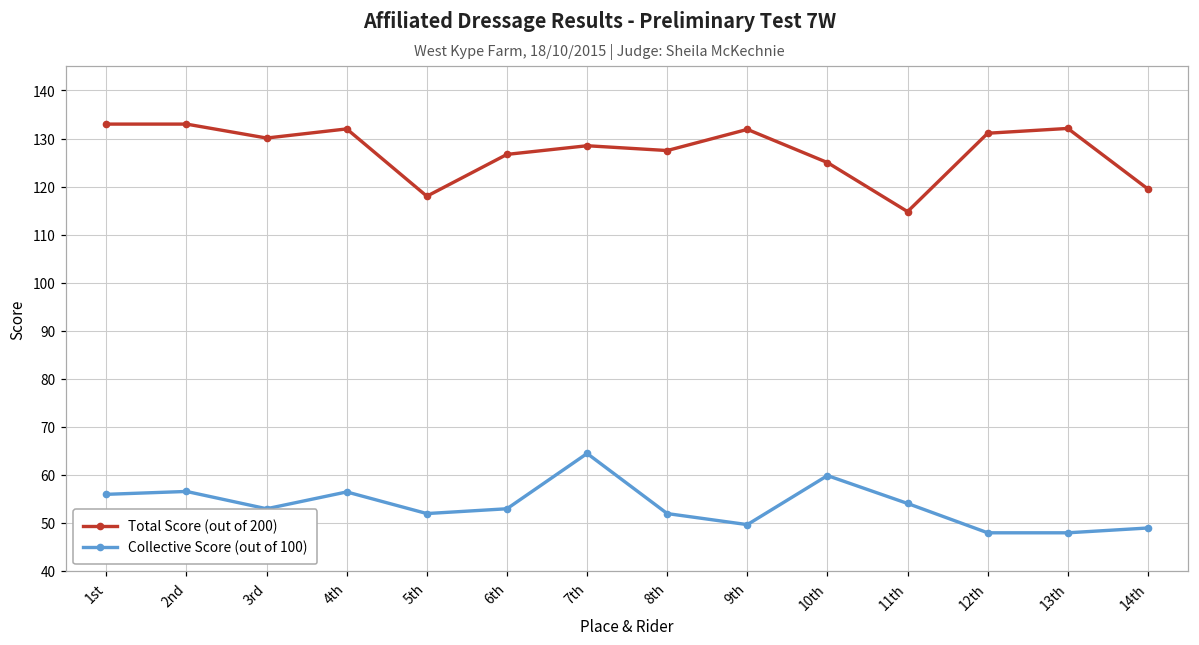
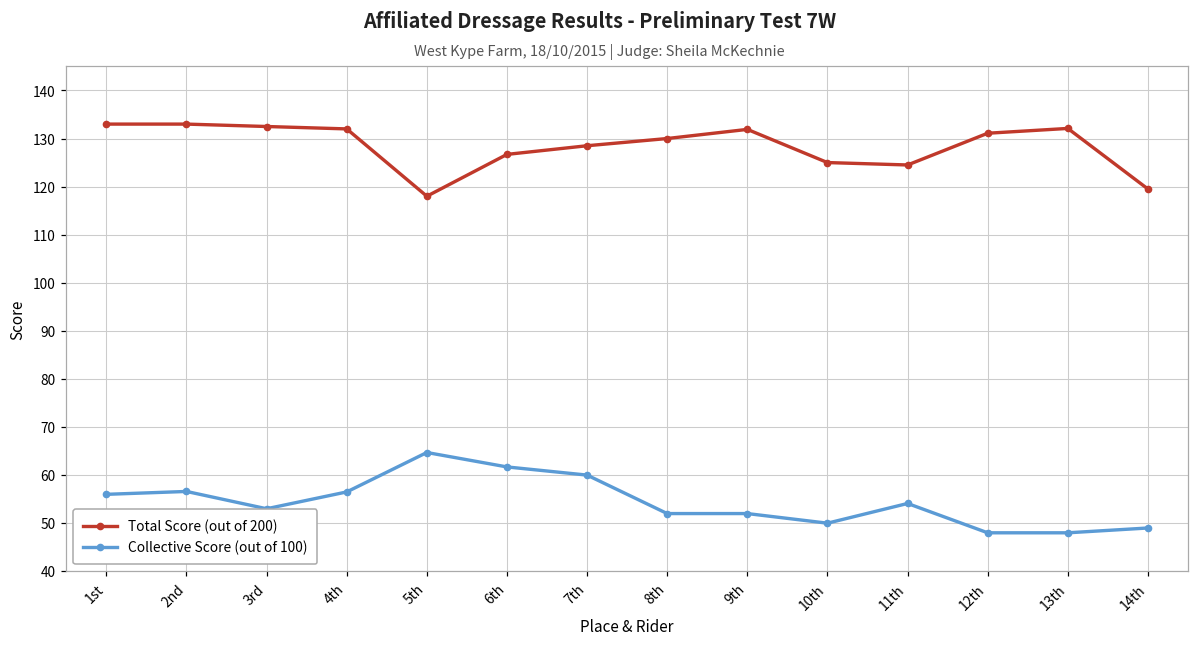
Total Score (out of 200), 3rd: 130 -> 133
Collective Score (out of 100), 5th: 52 -> 65
Collective Score (out of 100), 6th: 53 -> 62
Collective Score (out of 100), 7th: 65 -> 60
Total Score (out of 200), 8th: 128 -> 130
Collective Score (out of 100), 9th: 50 -> 52
Collective Score (out of 100), 10th: 60 -> 50
Total Score (out of 200), 11th: 115 -> 125
